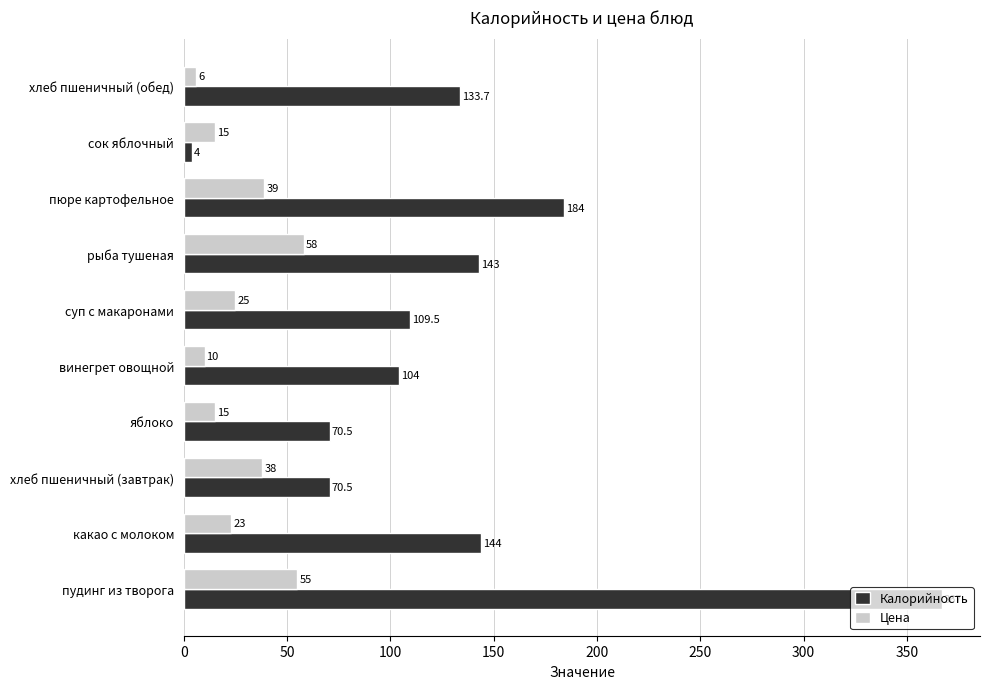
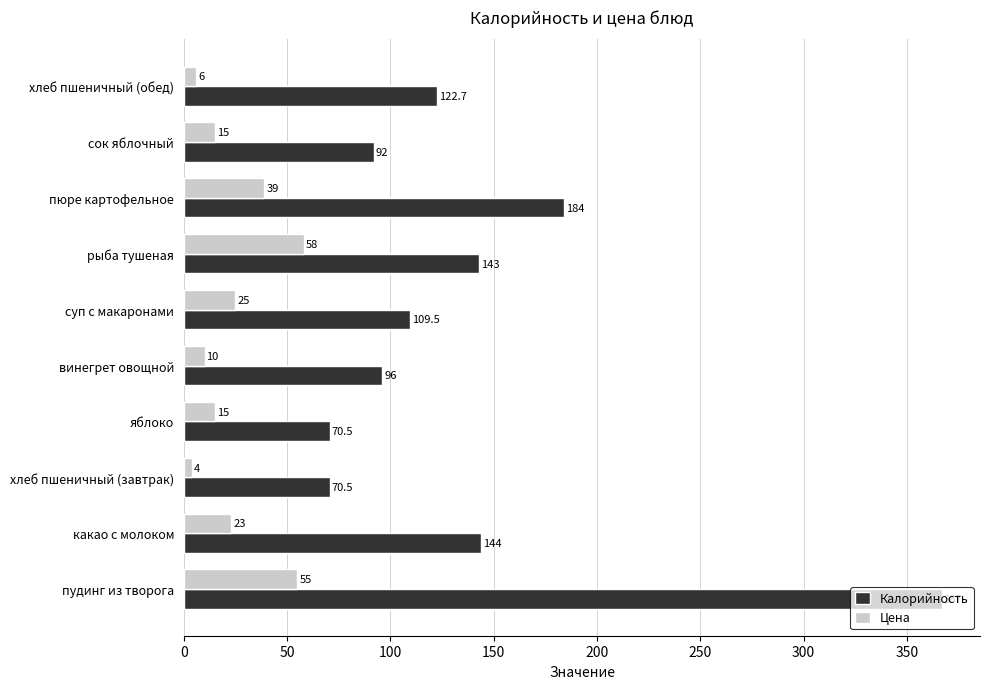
Калорийность, хлеб пшеничный (обед): 133.7 -> 122.7
Калорийность, сок яблочный: 4 -> 92
Калорийность, винегрет овощной: 104 -> 96
Цена, хлеб пшеничный (завтрак): 38 -> 4
